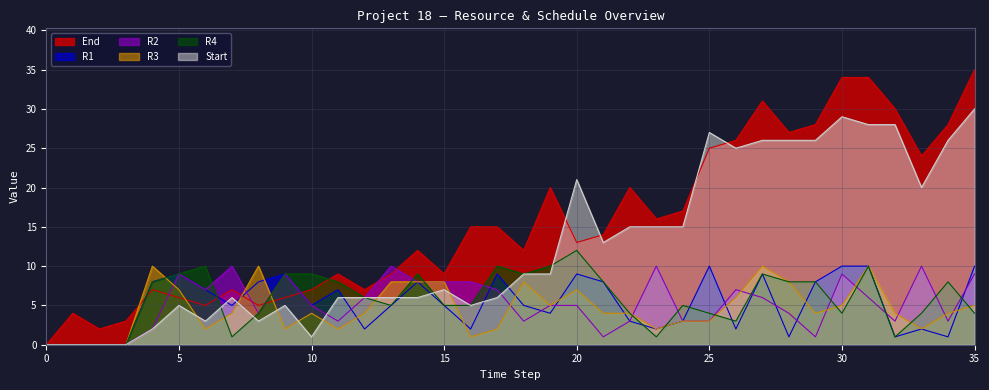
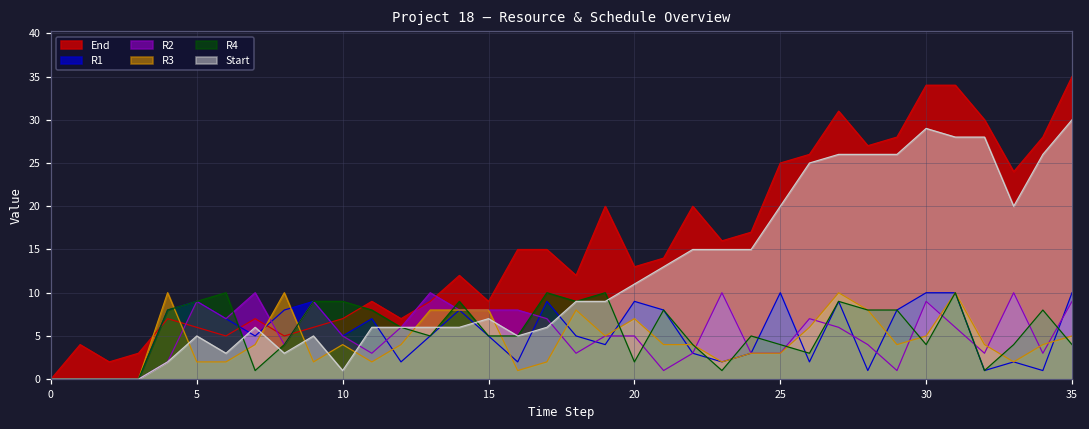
R3, 5: 7 -> 2
R4, 20: 12 -> 2
Start, 20: 21 -> 11
Start, 25: 27 -> 20
